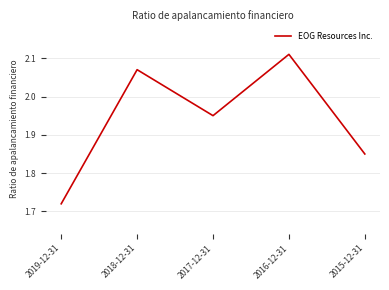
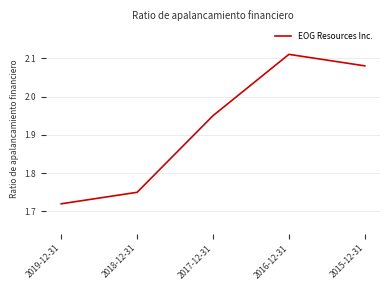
2018-12-31: 2.07 -> 1.75
2015-12-31: 1.85 -> 2.08
